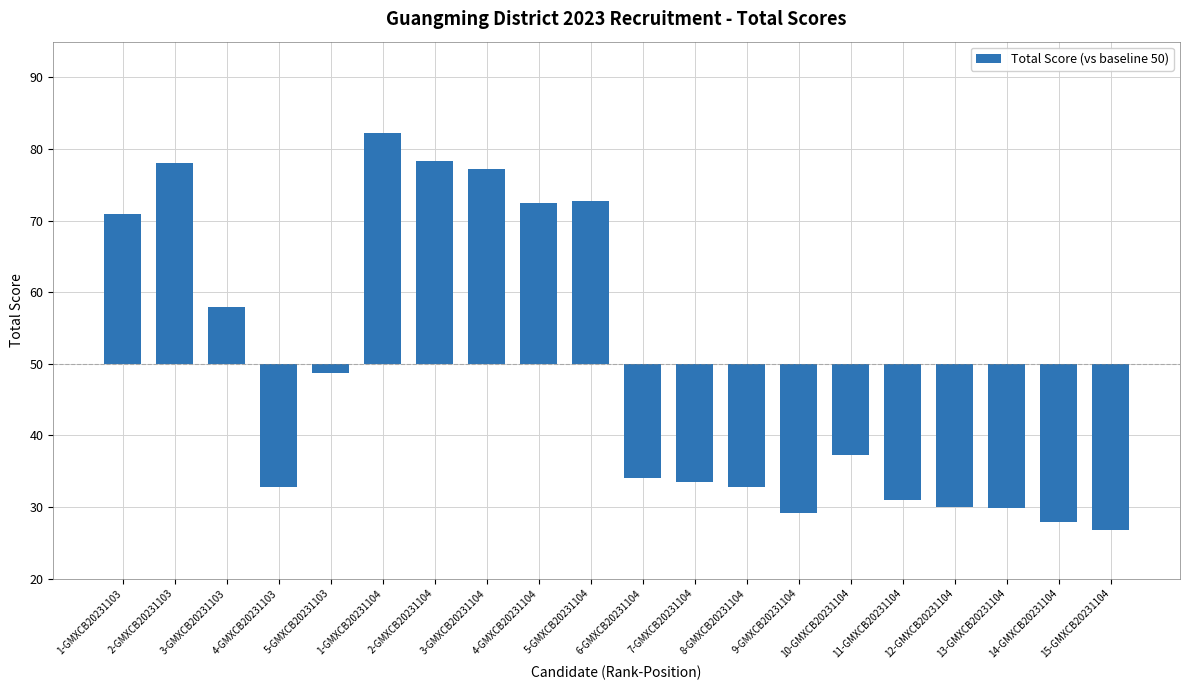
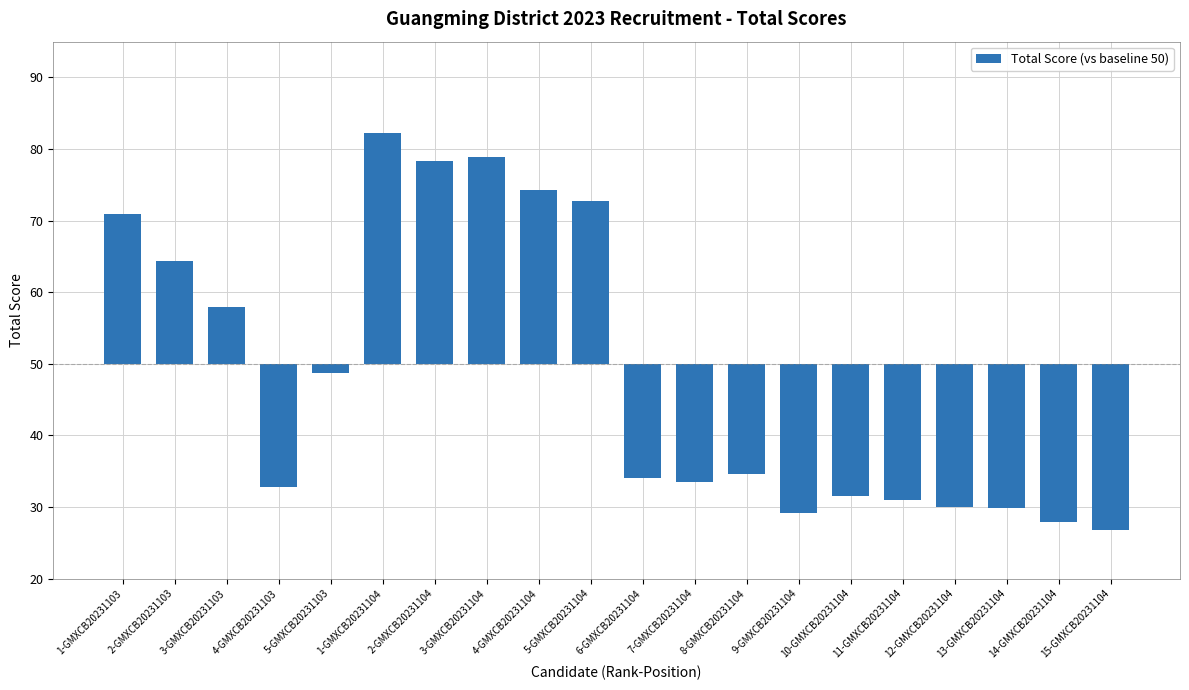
2-GMXCB20231103: 78 -> 64
3-GMXCB20231104: 77 -> 79
4-GMXCB20231104: 72 -> 74
8-GMXCB20231104: 33 -> 35
10-GMXCB20231104: 37 -> 32
